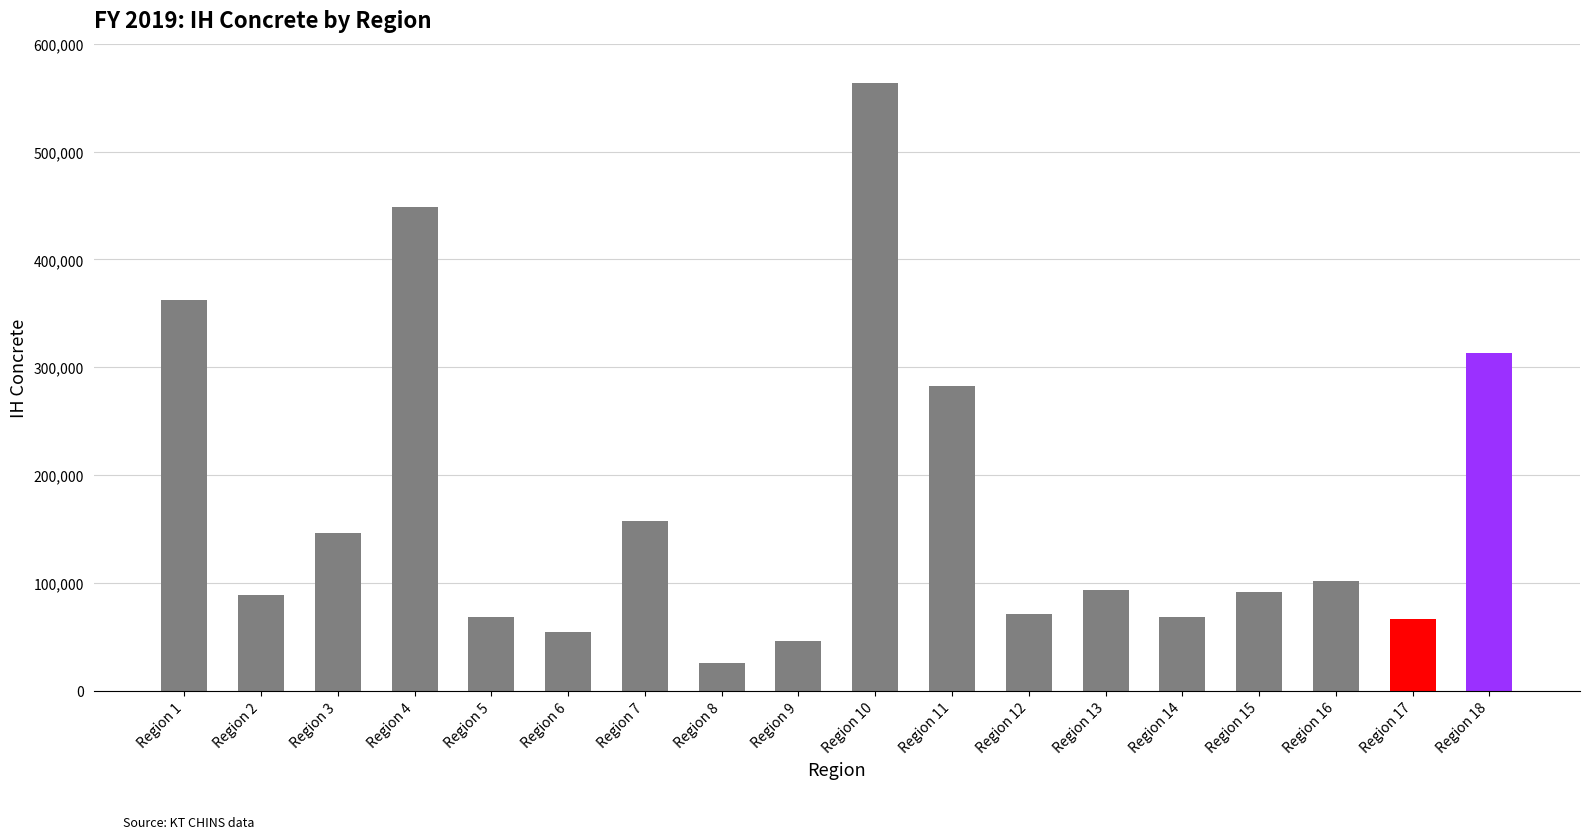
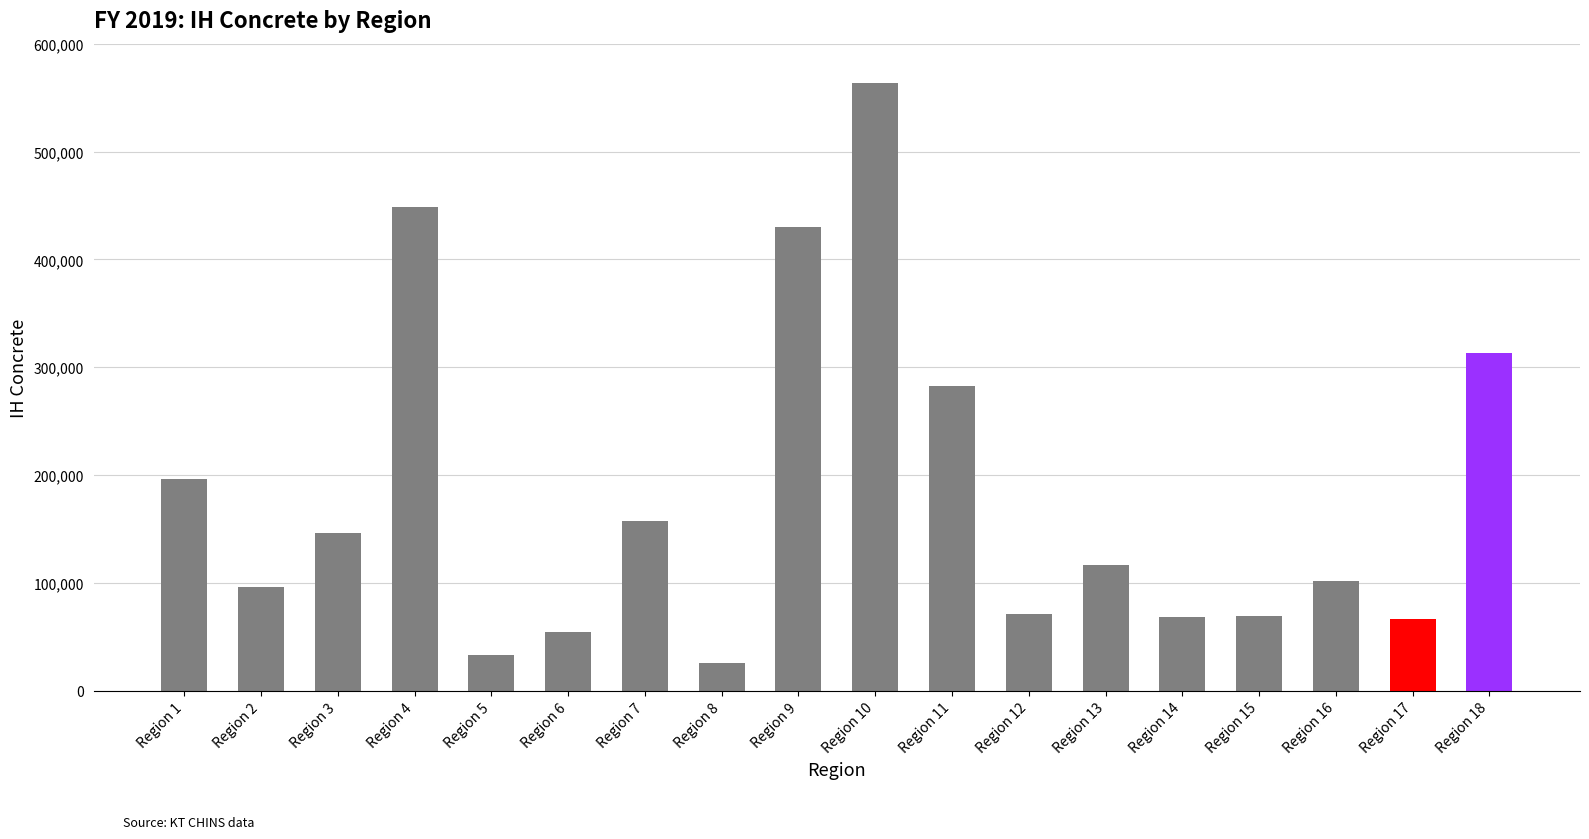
Region 1: 362,000 -> 196,000
Region 2: 88,000 -> 97,000
Region 5: 69,000 -> 34,000
Region 9: 46,000 -> 430,000
Region 13: 94,000 -> 117,000
Region 15: 92,000 -> 70,000
